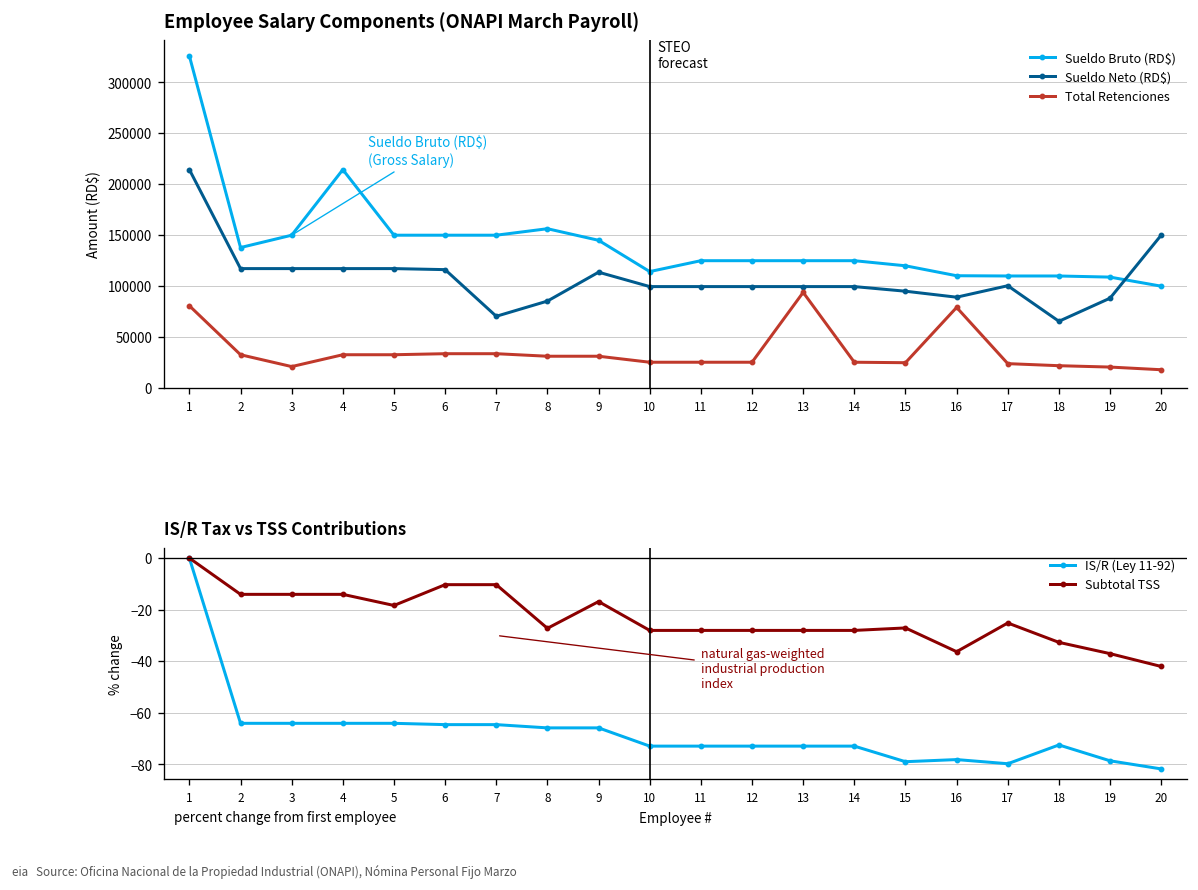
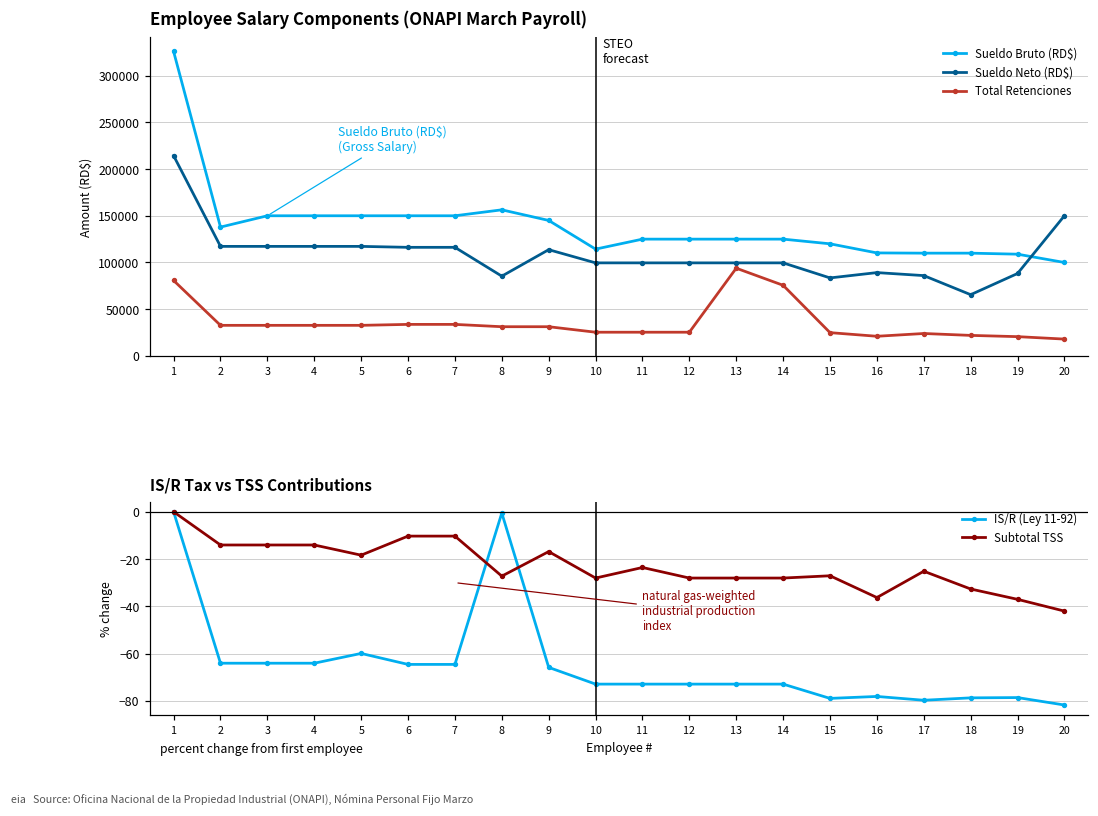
Employee Salary Components (ONAPI March Payroll), Total Retenciones, 3: 20000 -> 30000
Employee Salary Components (ONAPI March Payroll), Sueldo Bruto (RD$), 4: 210000 -> 150000
Employee Salary Components (ONAPI March Payroll), Sueldo Neto (RD$), 7: 70000 -> 120000
Employee Salary Components (ONAPI March Payroll), Total Retenciones, 14: 30000 -> 80000
Employee Salary Components (ONAPI March Payroll), Sueldo Neto (RD$), 15: 100000 -> 80000
Employee Salary Components (ONAPI March Payroll), Total Retenciones, 16: 80000 -> 20000
Employee Salary Components (ONAPI March Payroll), Sueldo Neto (RD$), 17: 100000 -> 90000
IS/R Tax vs TSS Contributions, IS/R (Ley 11-92), 5: -64 -> -60
IS/R Tax vs TSS Contributions, IS/R (Ley 11-92), 8: -66 -> -1
IS/R Tax vs TSS Contributions, Subtotal TSS, 11: -28 -> -24
IS/R Tax vs TSS Contributions, IS/R (Ley 11-92), 18: -72 -> -79
